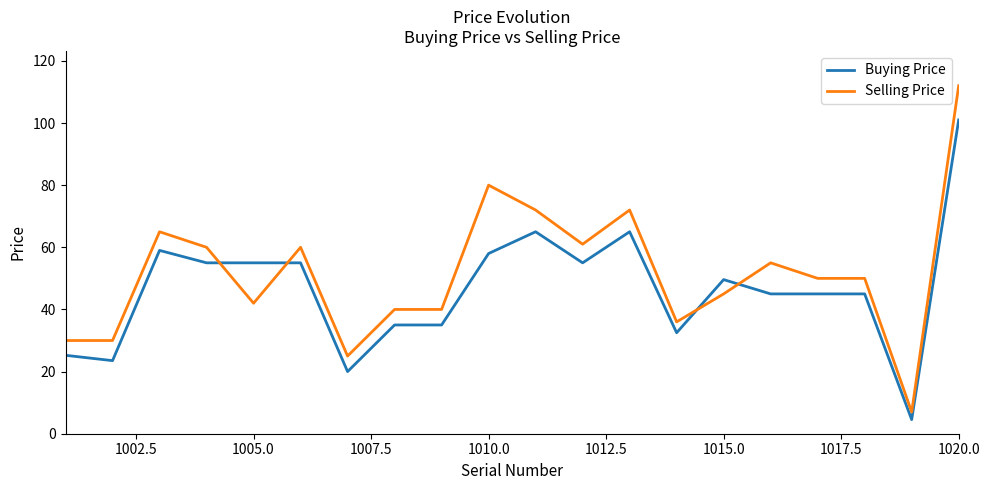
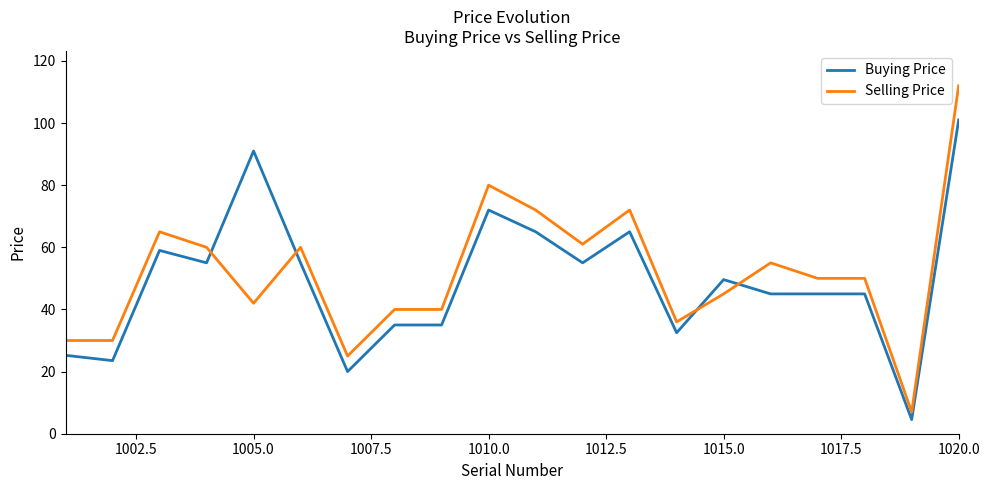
Buying Price, 1005.0: 55 -> 91
Buying Price, 1010.0: 58 -> 72
